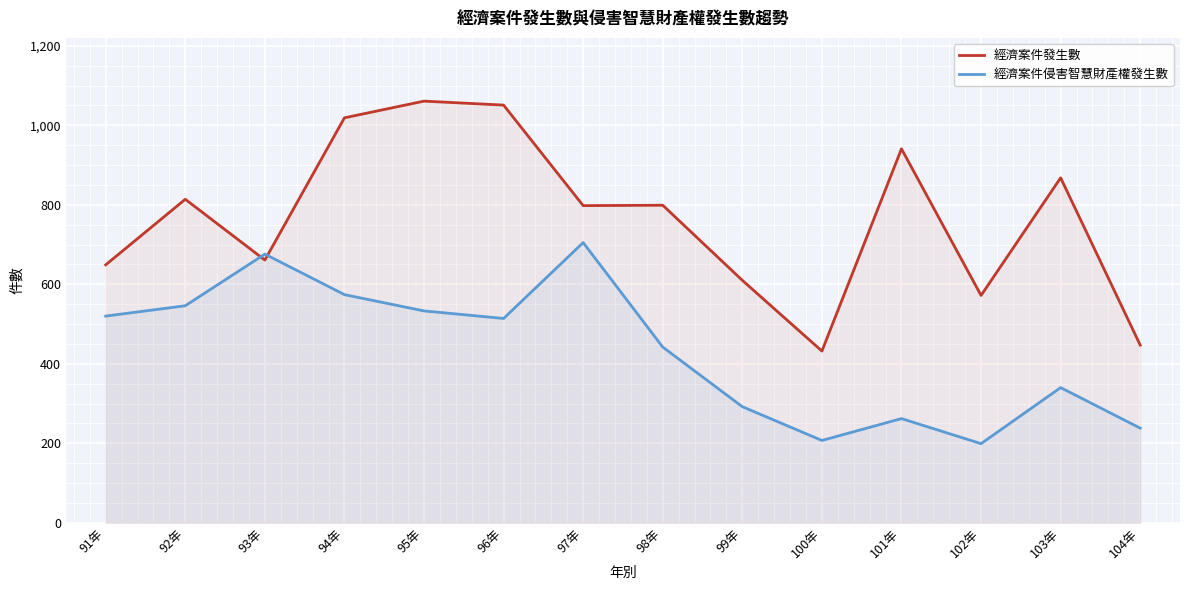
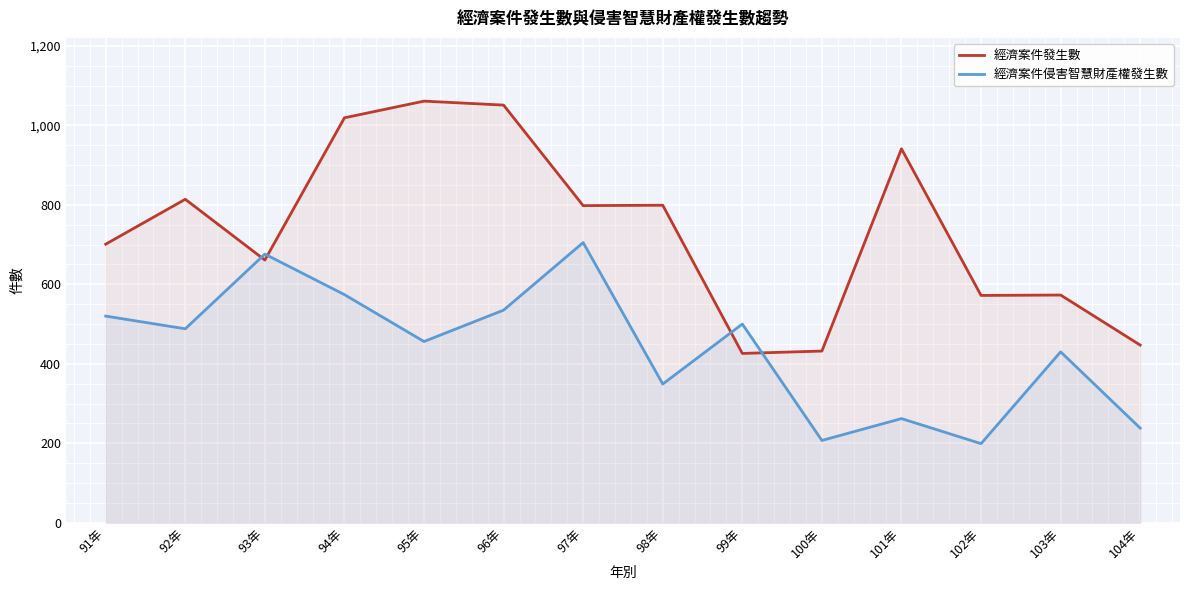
經濟案件發生數, 91年: 650 -> 700
經濟案件侵害智慧財產權發生數, 92年: 550 -> 490
經濟案件侵害智慧財產權發生數, 95年: 530 -> 460
經濟案件侵害智慧財產權發生數, 96年: 510 -> 540
經濟案件侵害智慧財產權發生數, 98年: 440 -> 350
經濟案件發生數, 99年: 610 -> 430
經濟案件侵害智慧財產權發生數, 99年: 290 -> 500
經濟案件發生數, 103年: 870 -> 570
經濟案件侵害智慧財產權發生數, 103年: 340 -> 430
